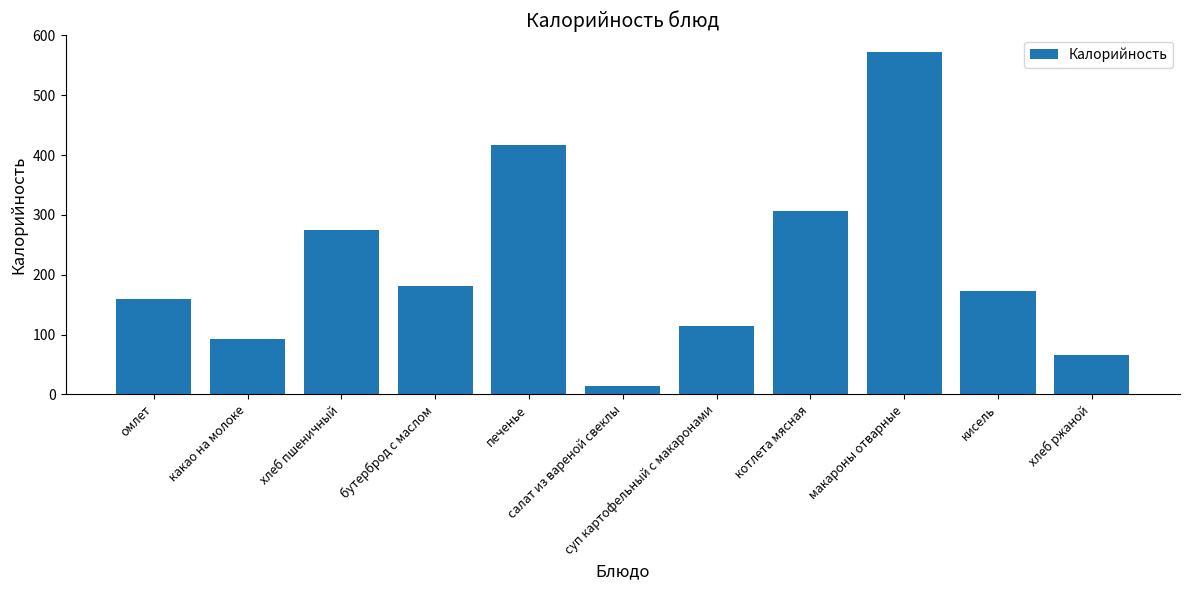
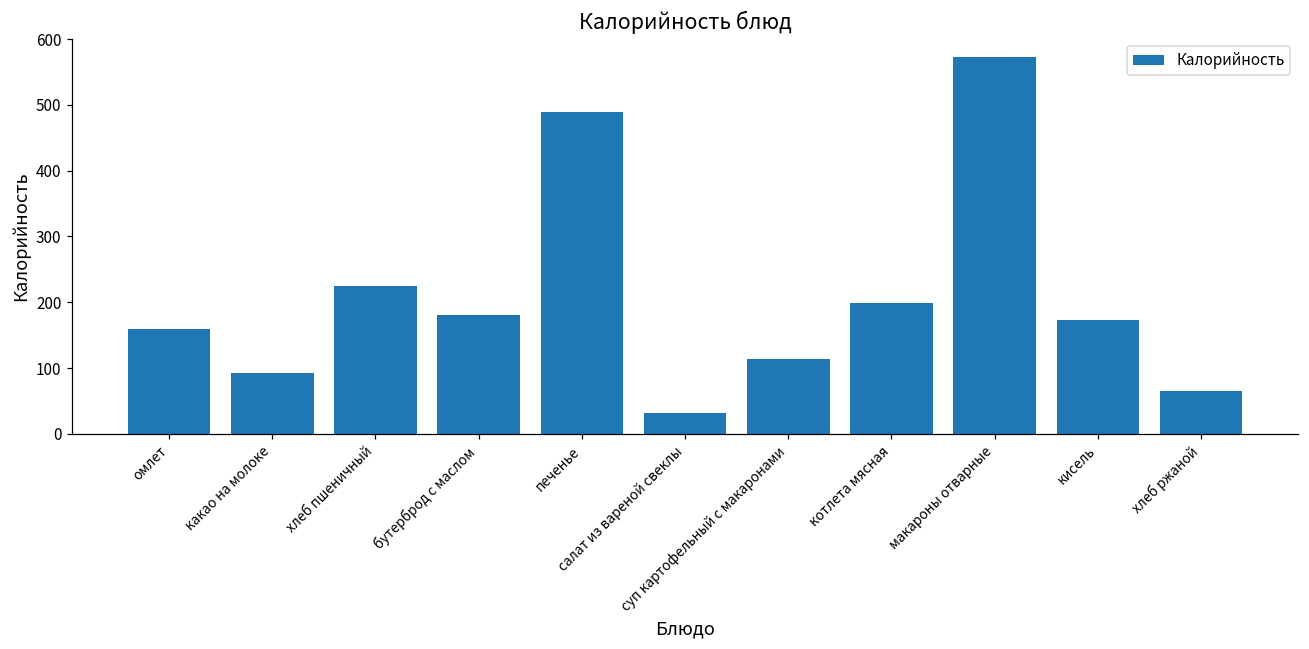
хлеб пшеничный: 270 -> 220
печенье: 420 -> 490
салат из вареной свеклы: 10 -> 30
котлета мясная: 310 -> 200
